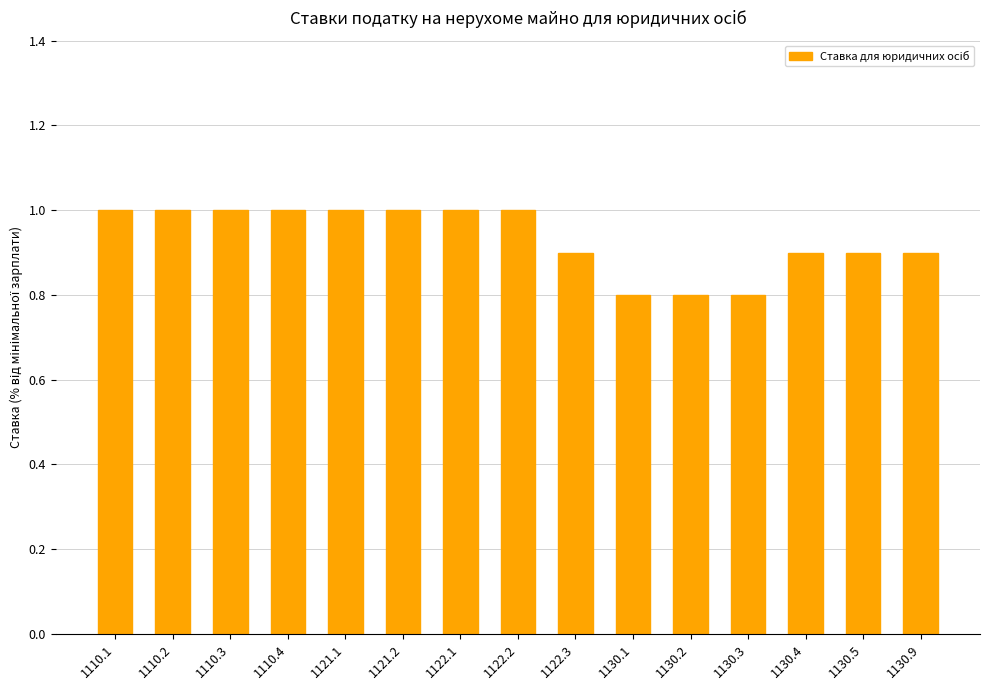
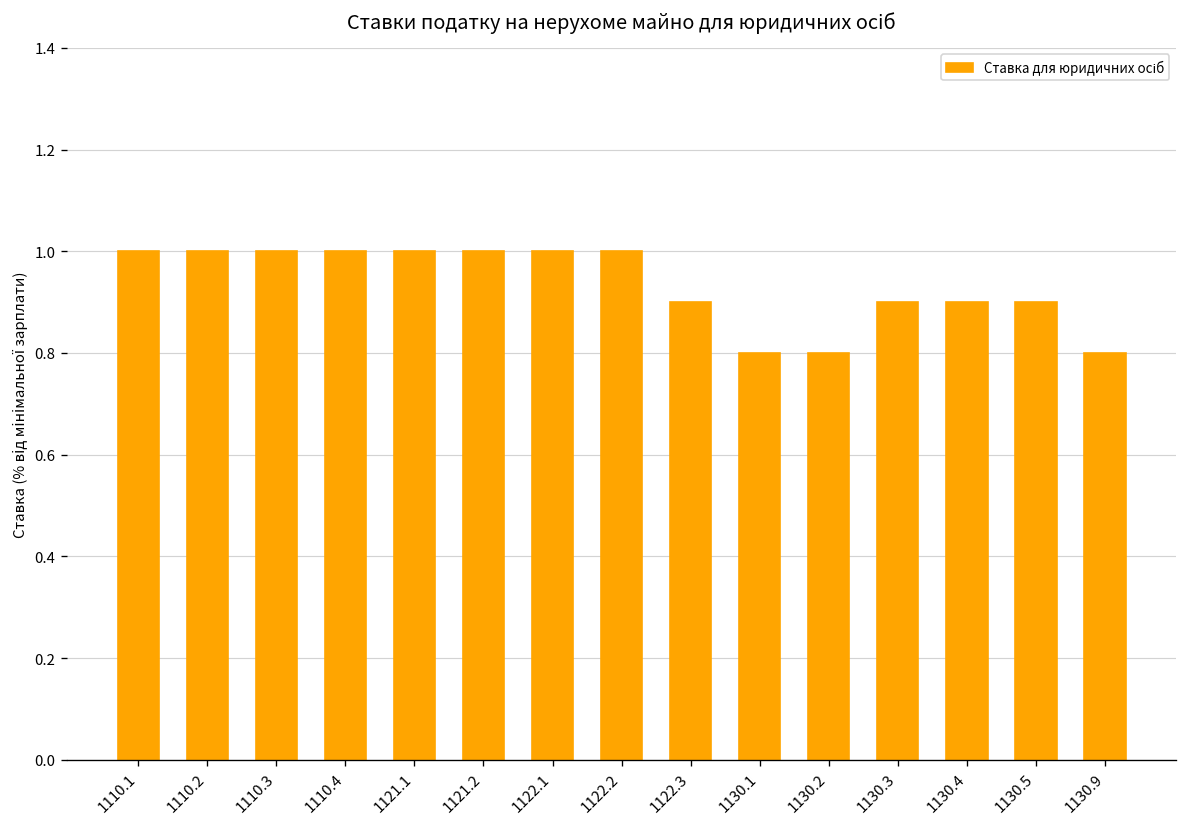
1130.3: 0.8 -> 0.9
1130.9: 0.9 -> 0.8
